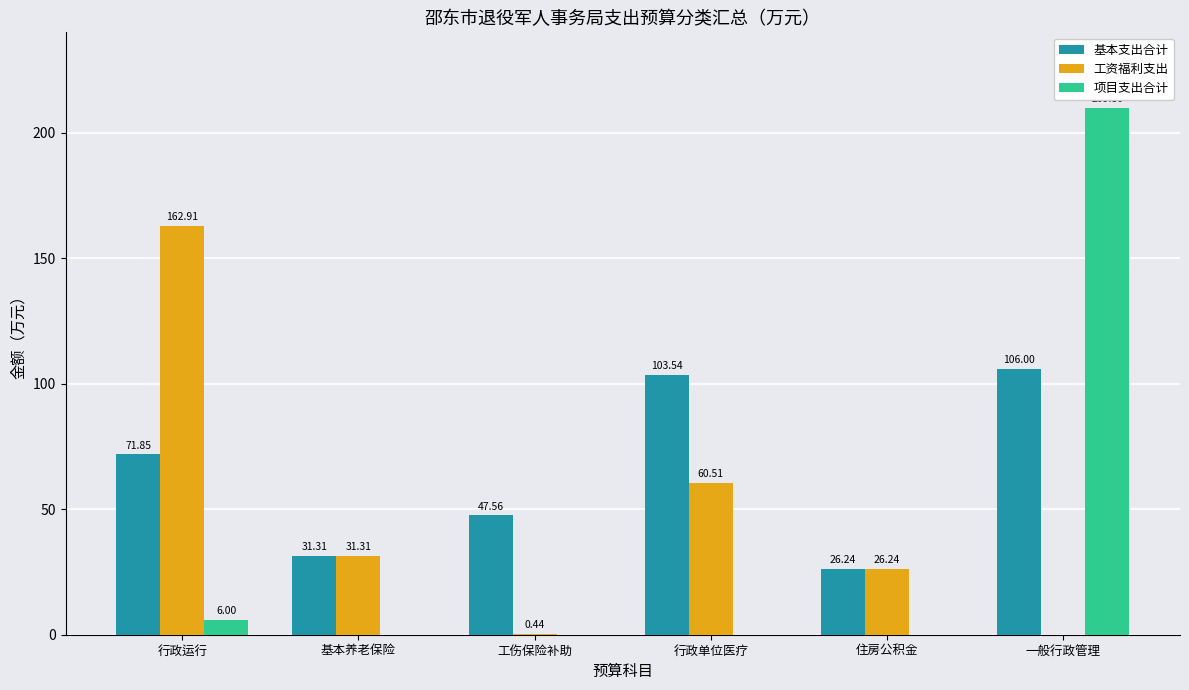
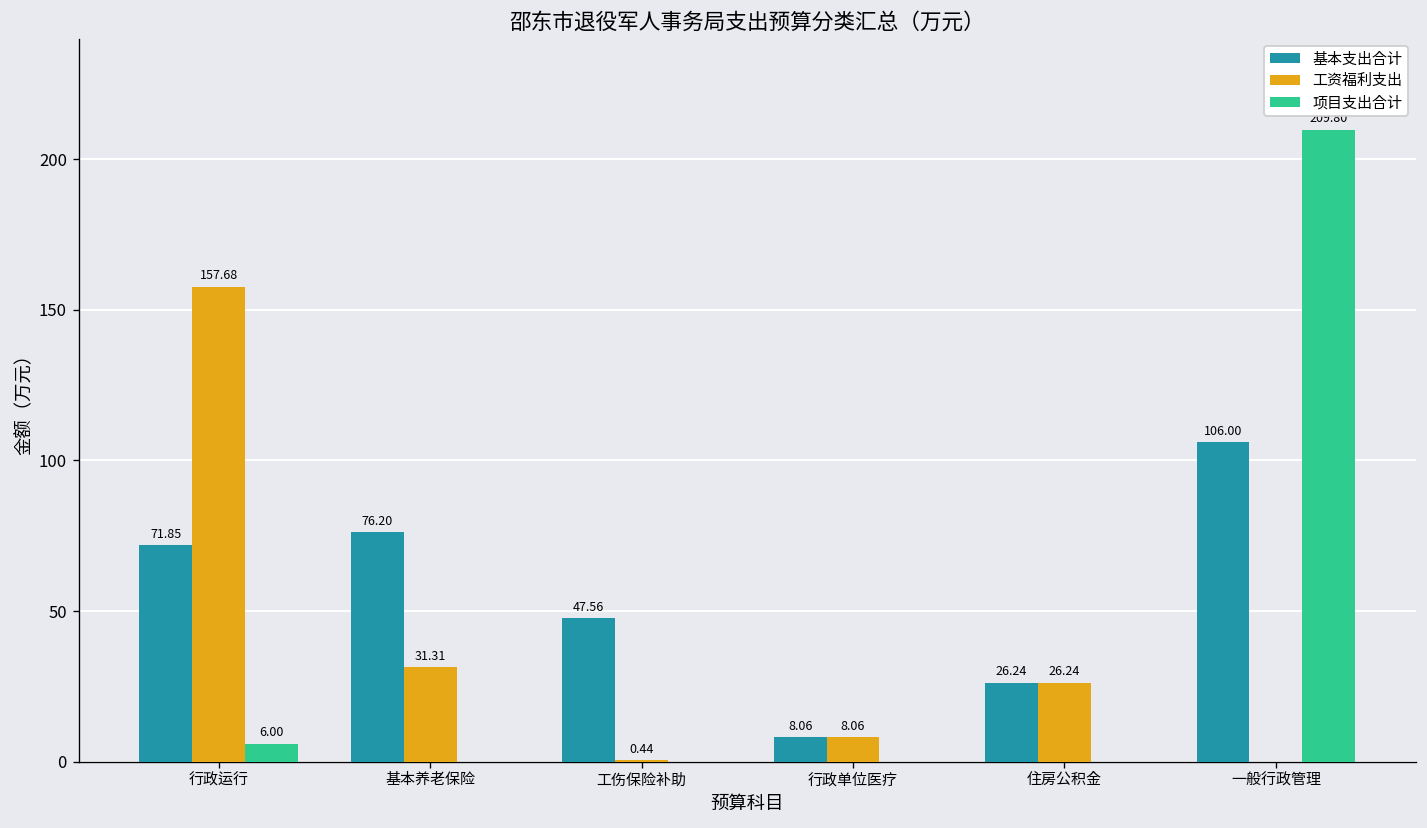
工资福利支出, 行政运行: 162.91 -> 157.68
基本支出合计, 基本养老保险: 31.31 -> 76.20
基本支出合计, 行政单位医疗: 103.54 -> 8.06
工资福利支出, 行政单位医疗: 60.51 -> 8.06
